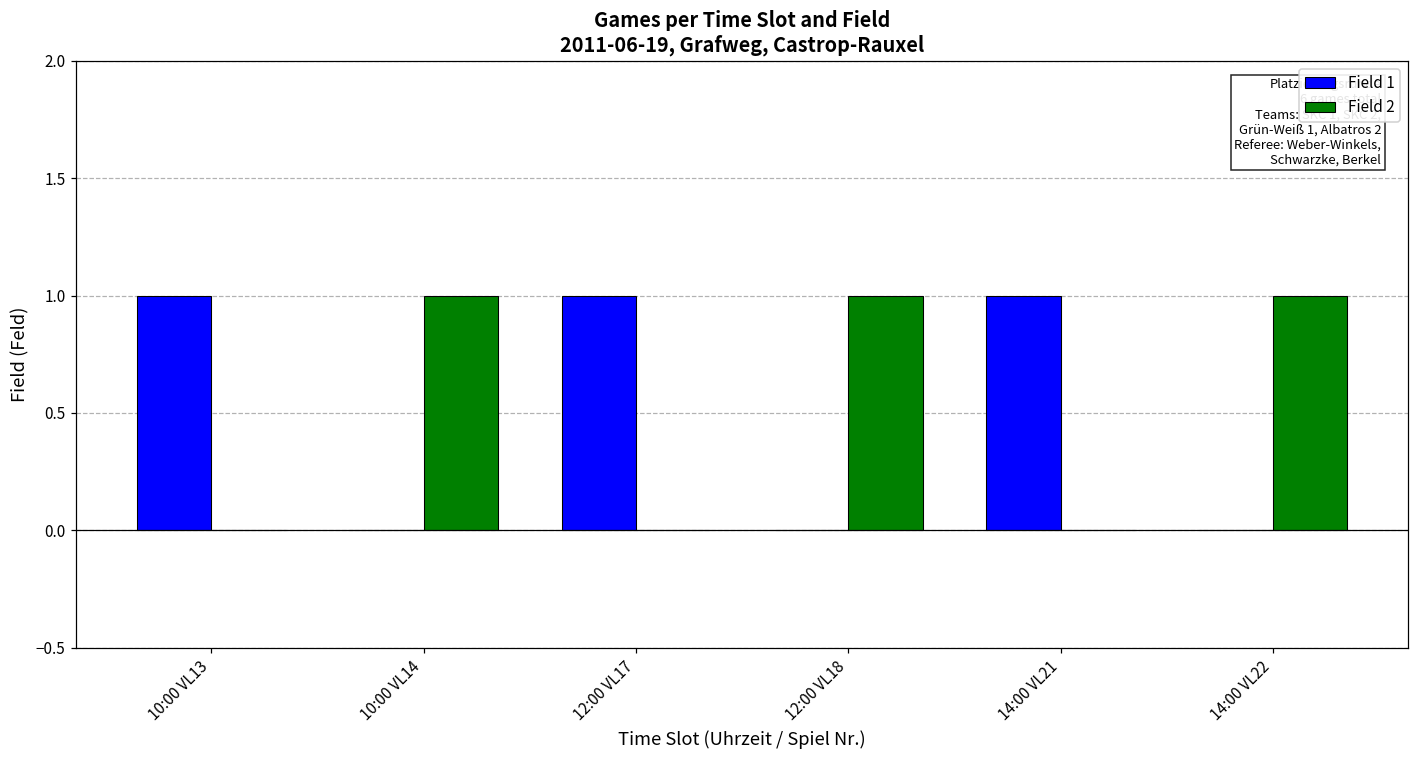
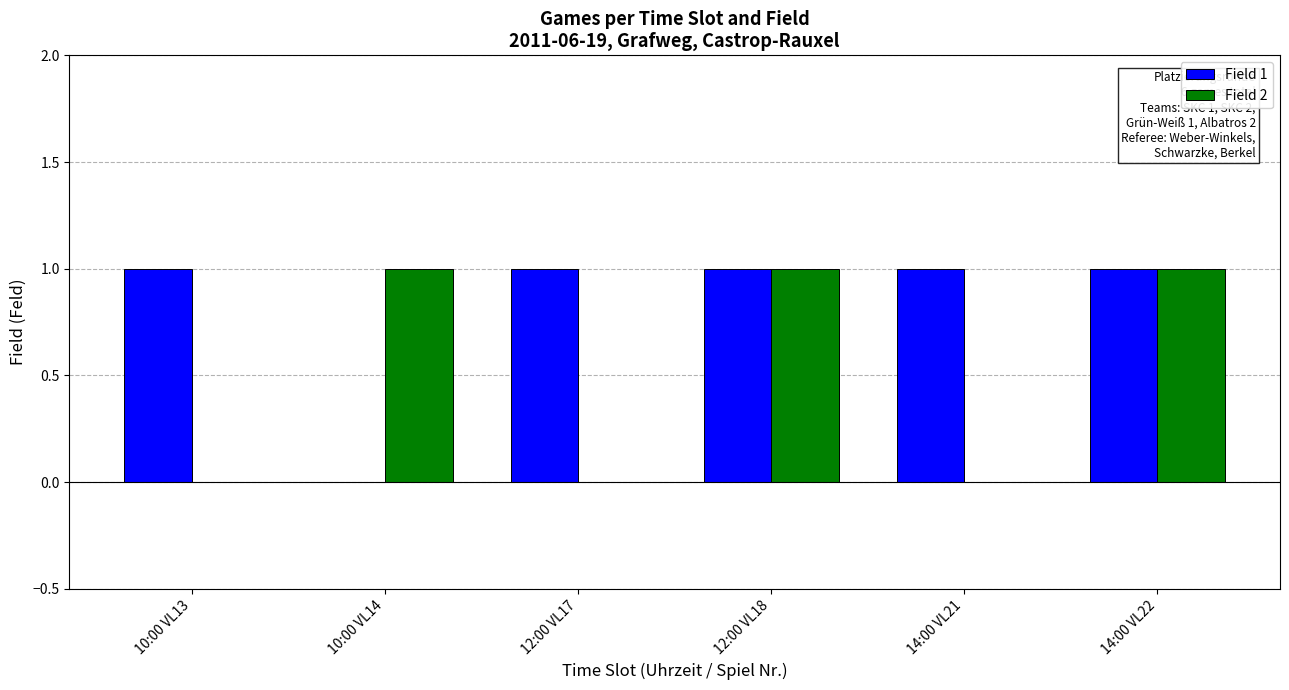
Field 1, 12:00 VL18: 0 -> 1
Field 1, 14:00 VL22: 0 -> 1
